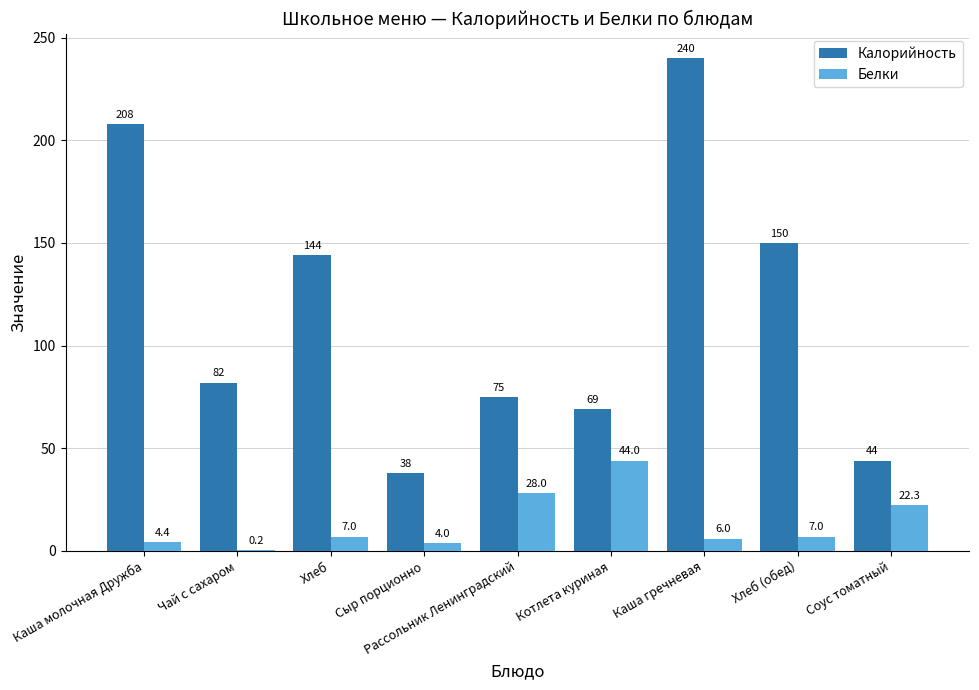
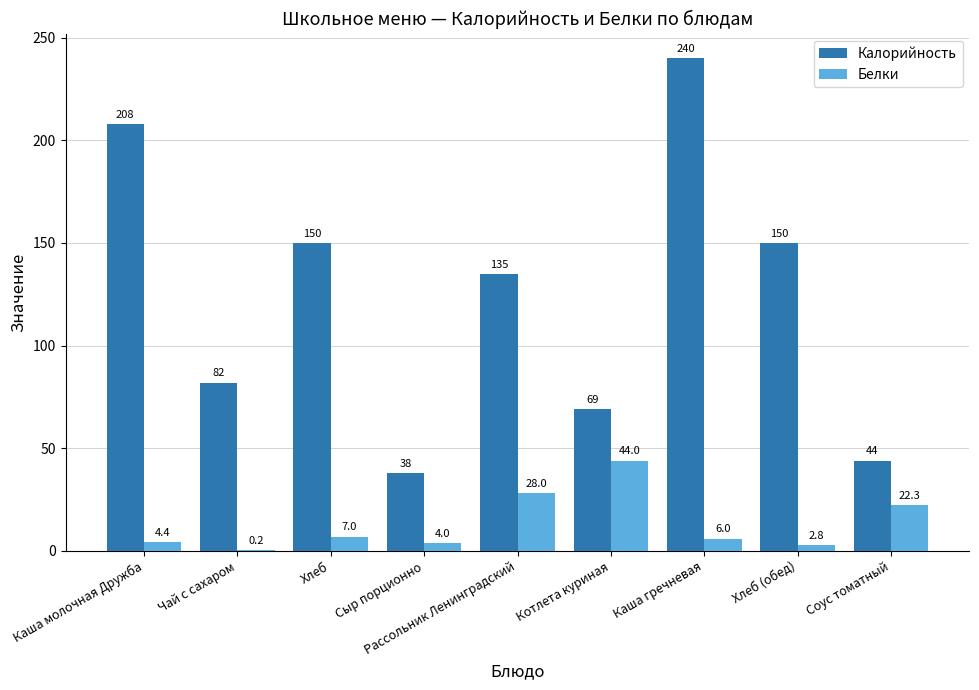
Калорийность, Хлеб: 144 -> 150
Калорийность, Рассольник Ленинградский: 75 -> 135
Белки, Хлеб (обед): 7.0 -> 2.8
